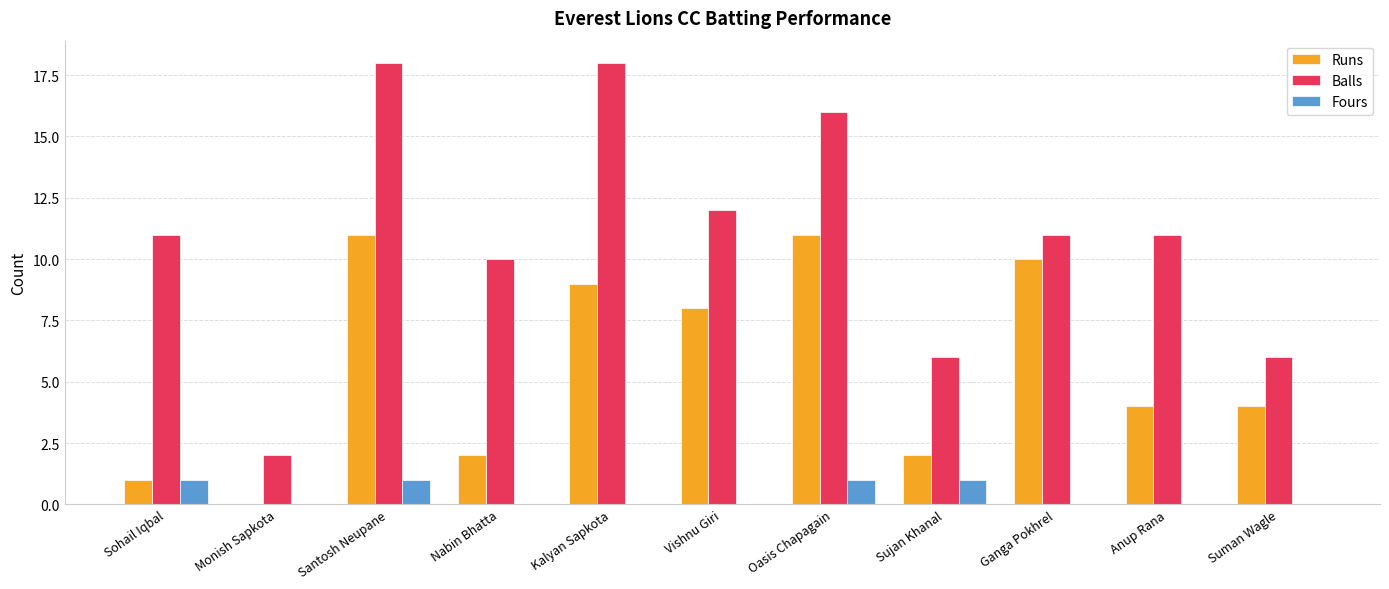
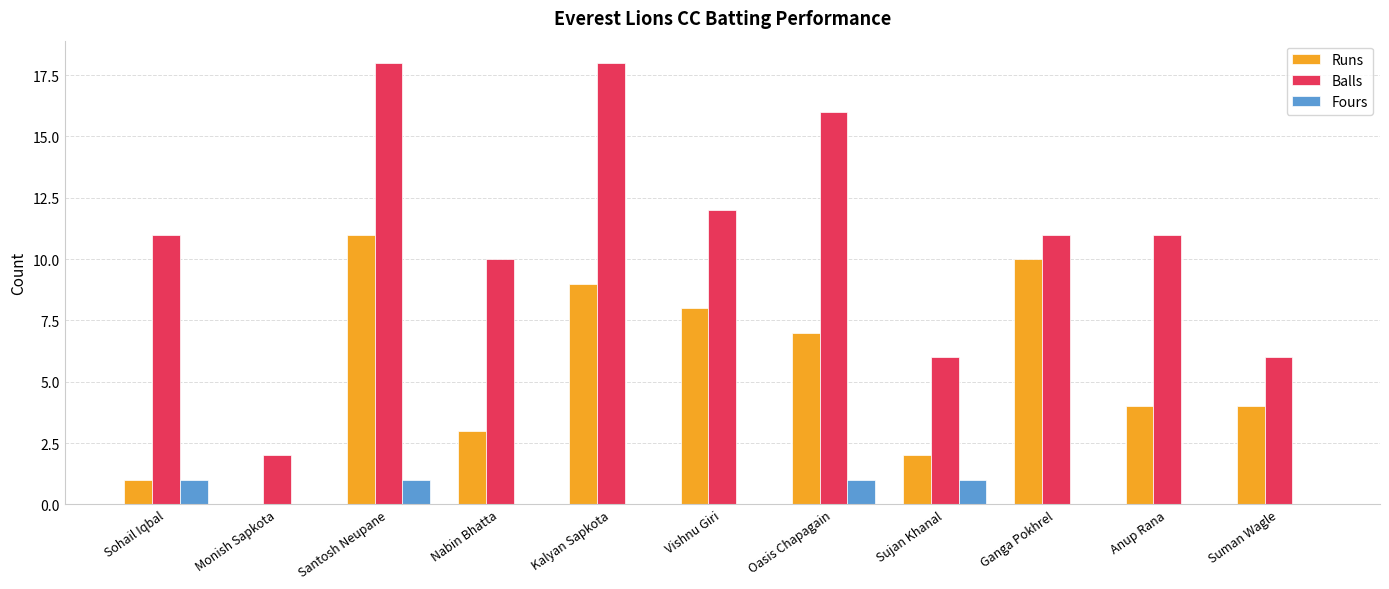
Runs, Nabin Bhatta: 2 -> 3
Runs, Oasis Chapagain: 11 -> 7
